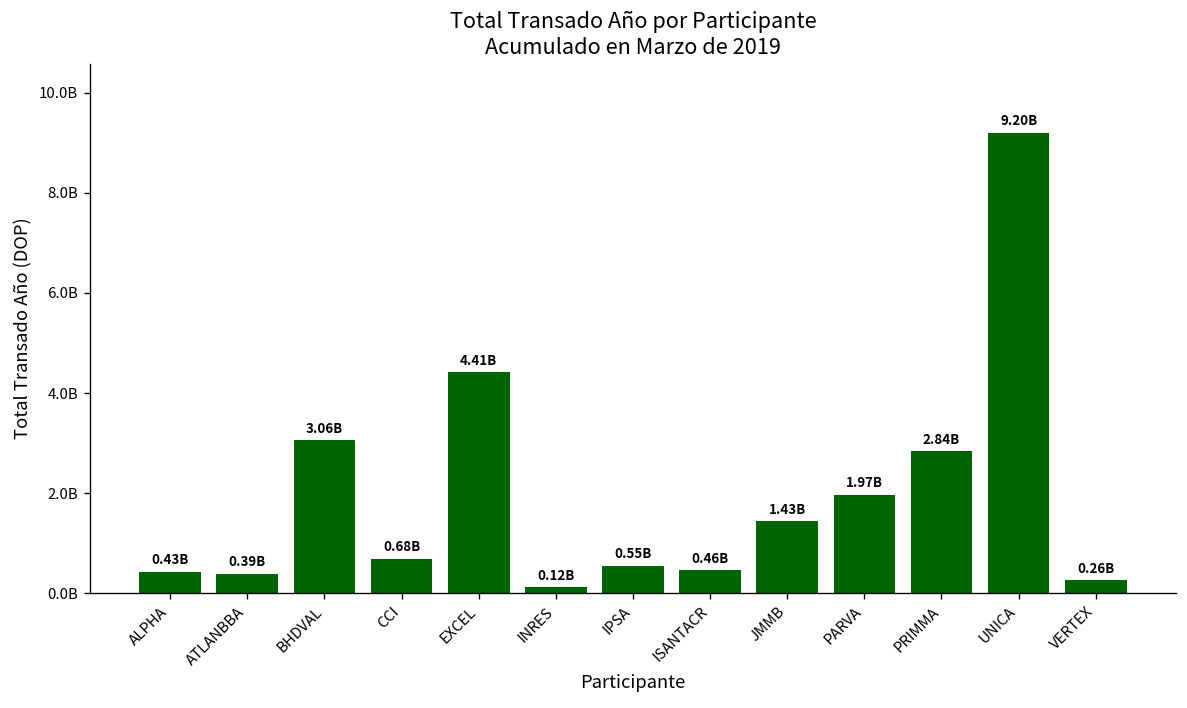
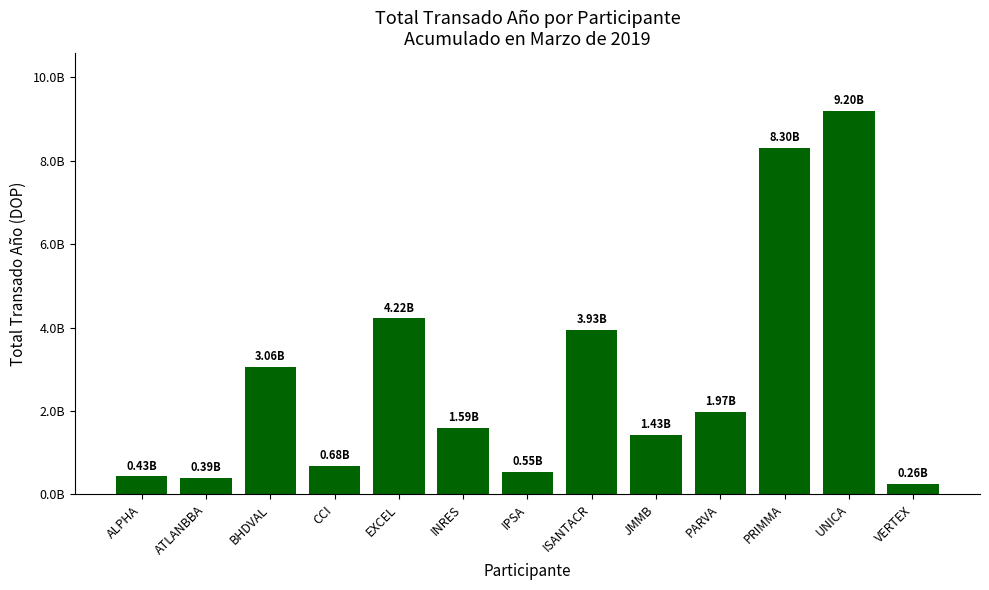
EXCEL: 4.41B -> 4.22B
INRES: 0.12B -> 1.59B
ISANTACR: 0.46B -> 3.93B
PRIMMA: 2.84B -> 8.30B
